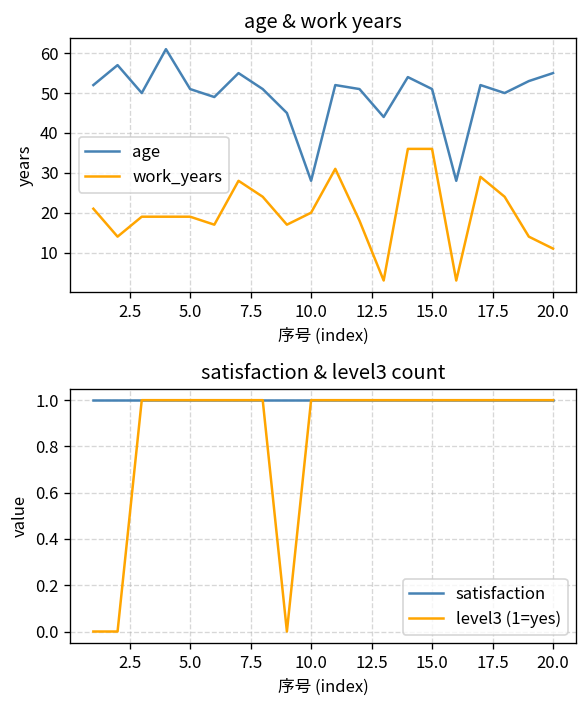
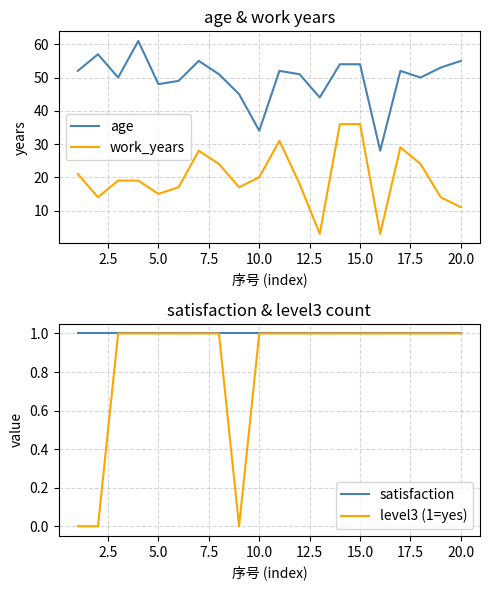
age & work years, age, 5.0: 51 -> 48
age & work years, work_years, 5.0: 19 -> 15
age & work years, age, 10.0: 28 -> 34
age & work years, age, 15.0: 51 -> 54
